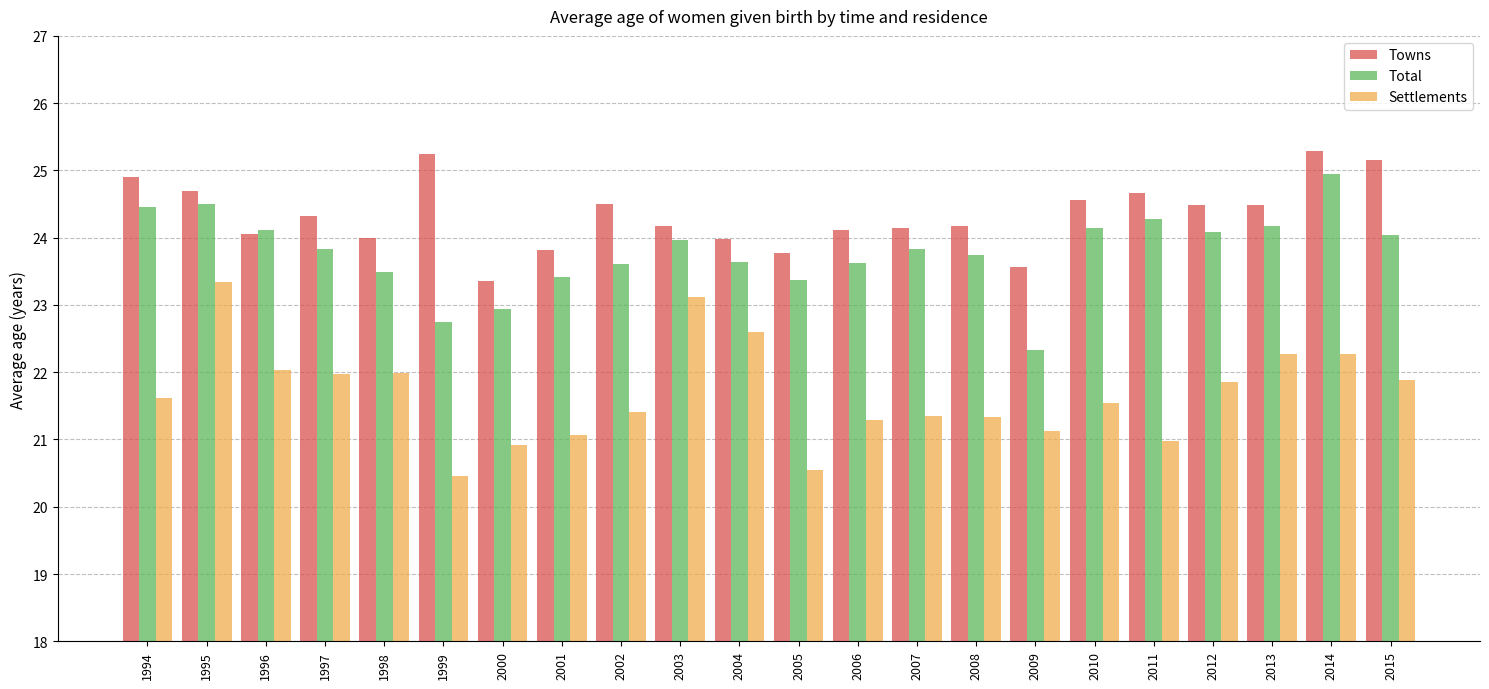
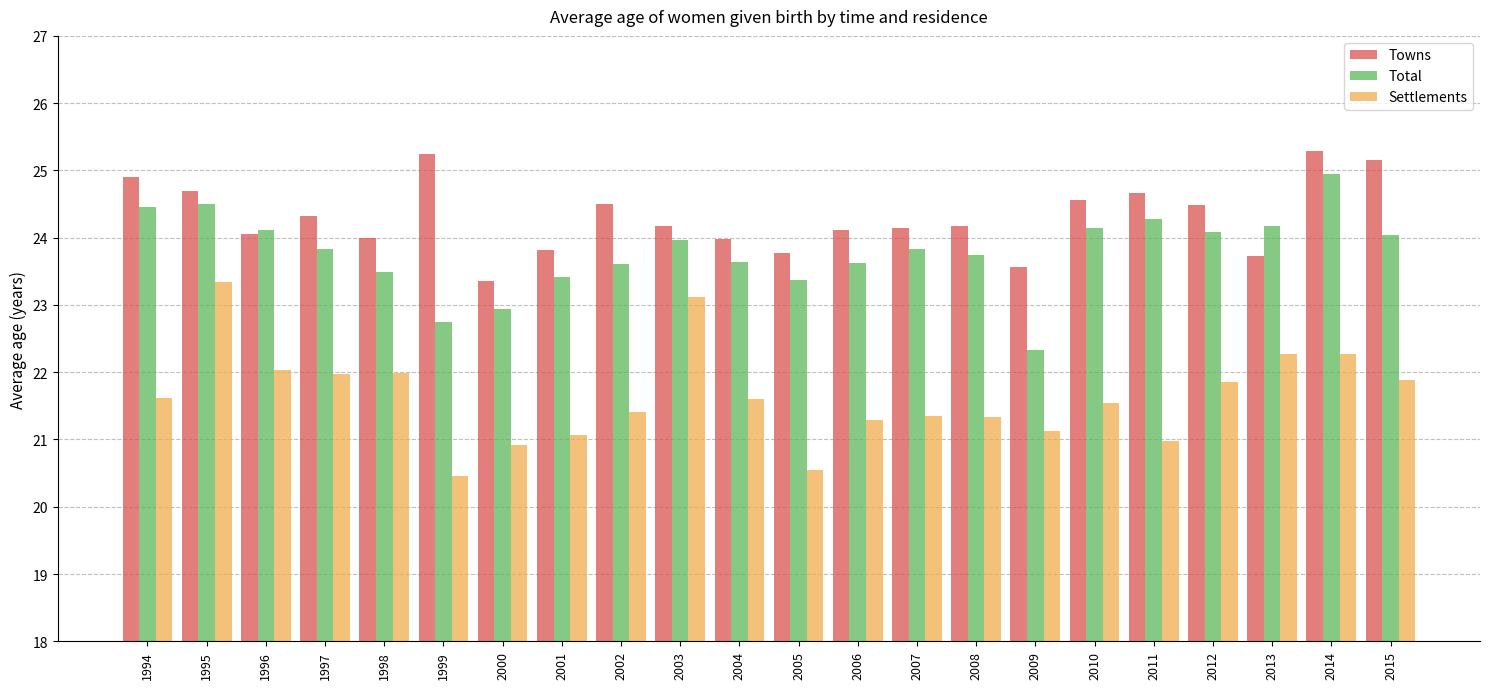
Settlements, 2004: 22.6 -> 21.6
Towns, 2013: 24.5 -> 23.7
